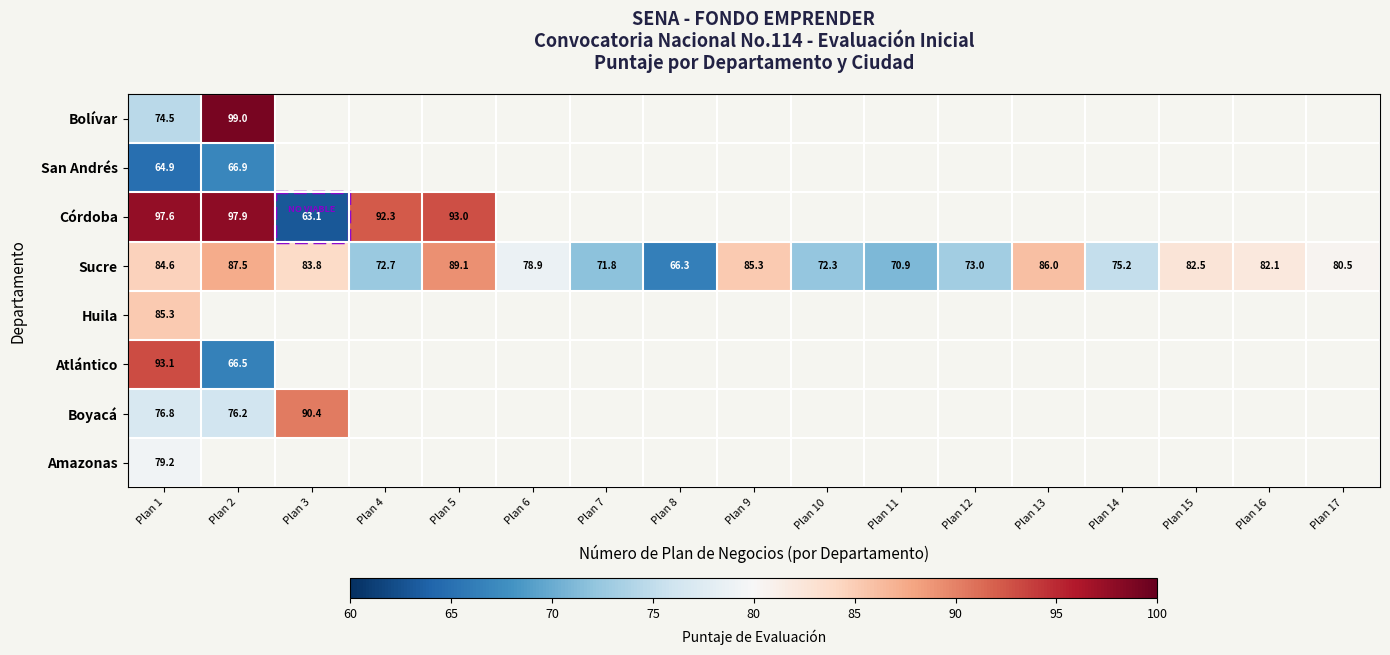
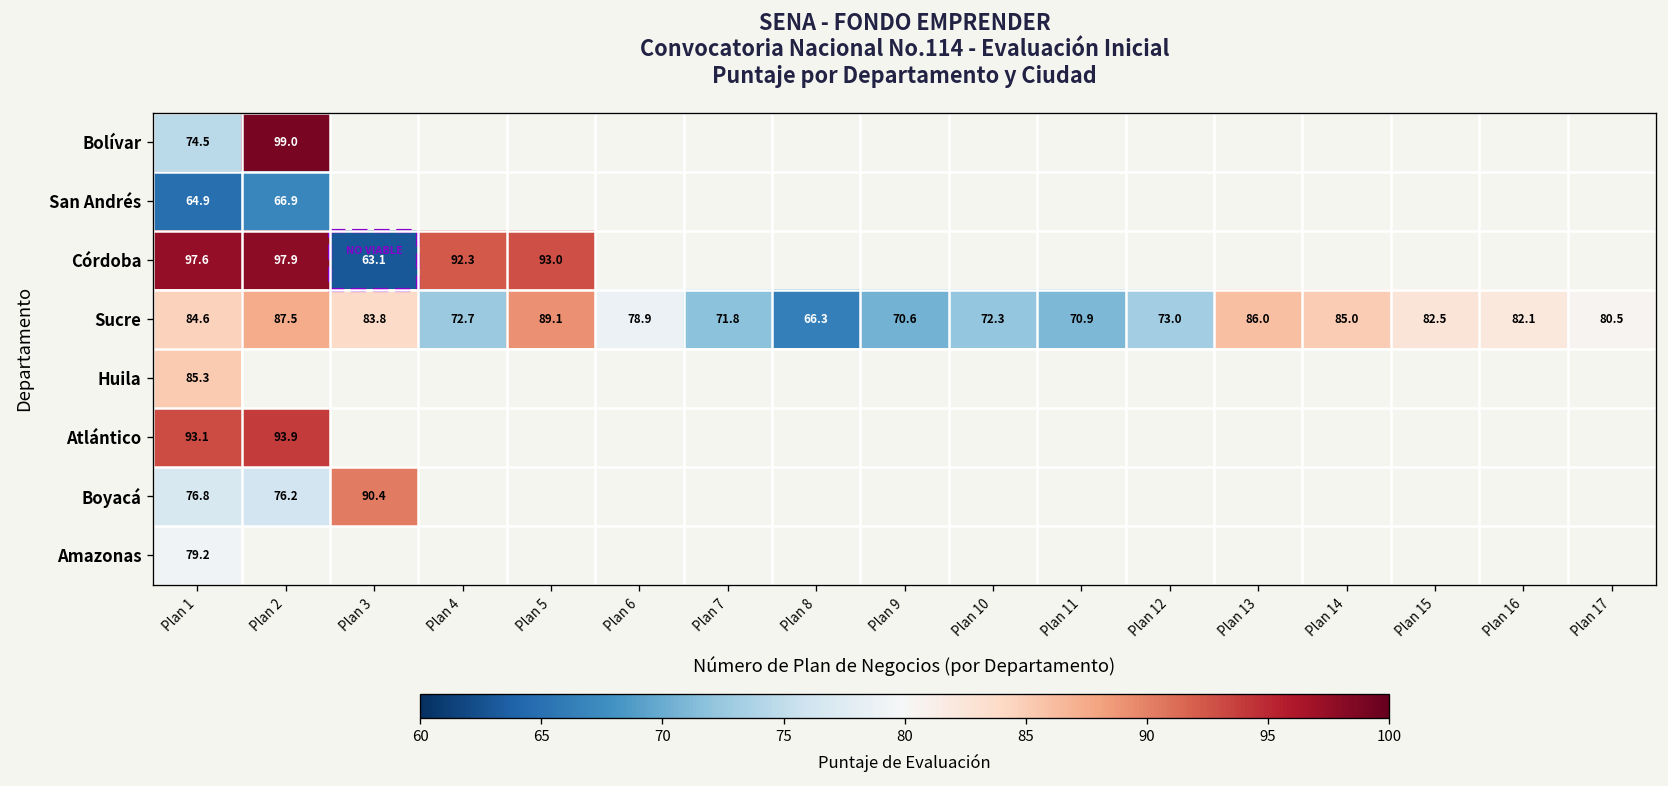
Sucre, Plan 9: 85.3 -> 70.6
Sucre, Plan 14: 75.2 -> 85.0
Atlántico, Plan 2: 66.5 -> 93.9
